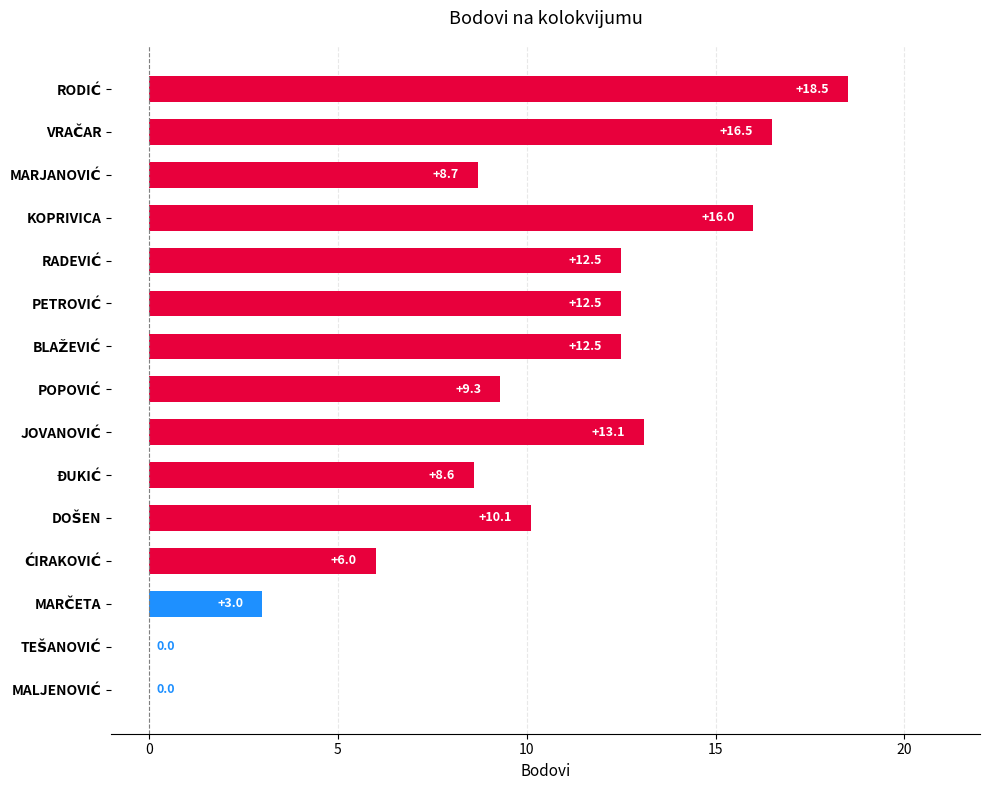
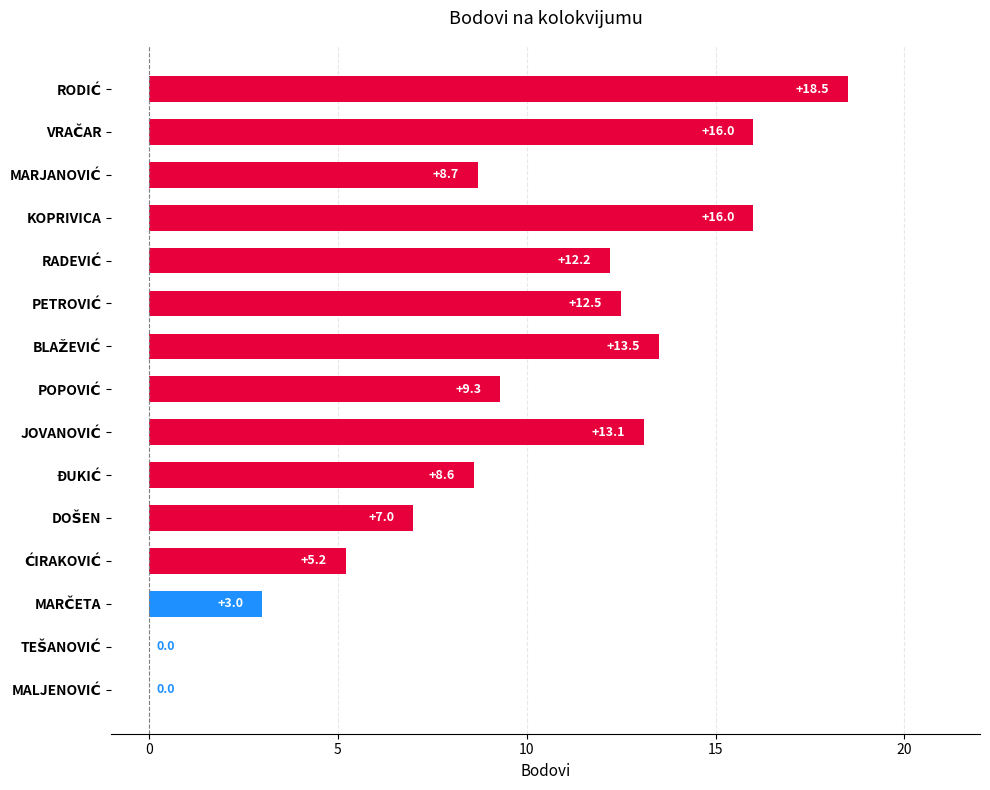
VRAČAR: +16.5 -> +16.0
RADEVIĆ: +12.5 -> +12.2
BLAŽEVIĆ: +12.5 -> +13.5
DOŠEN: +10.1 -> +7.0
ĆIRAKOVIĆ: +6.0 -> +5.2
